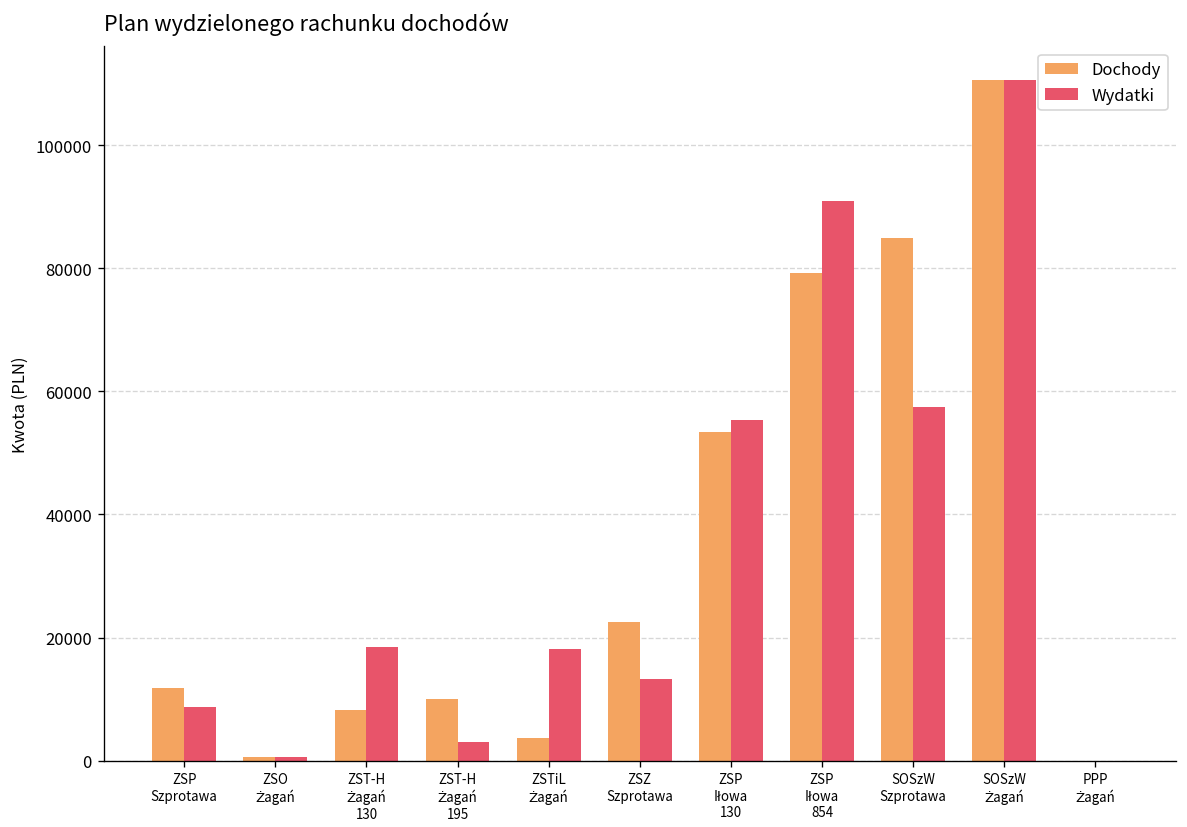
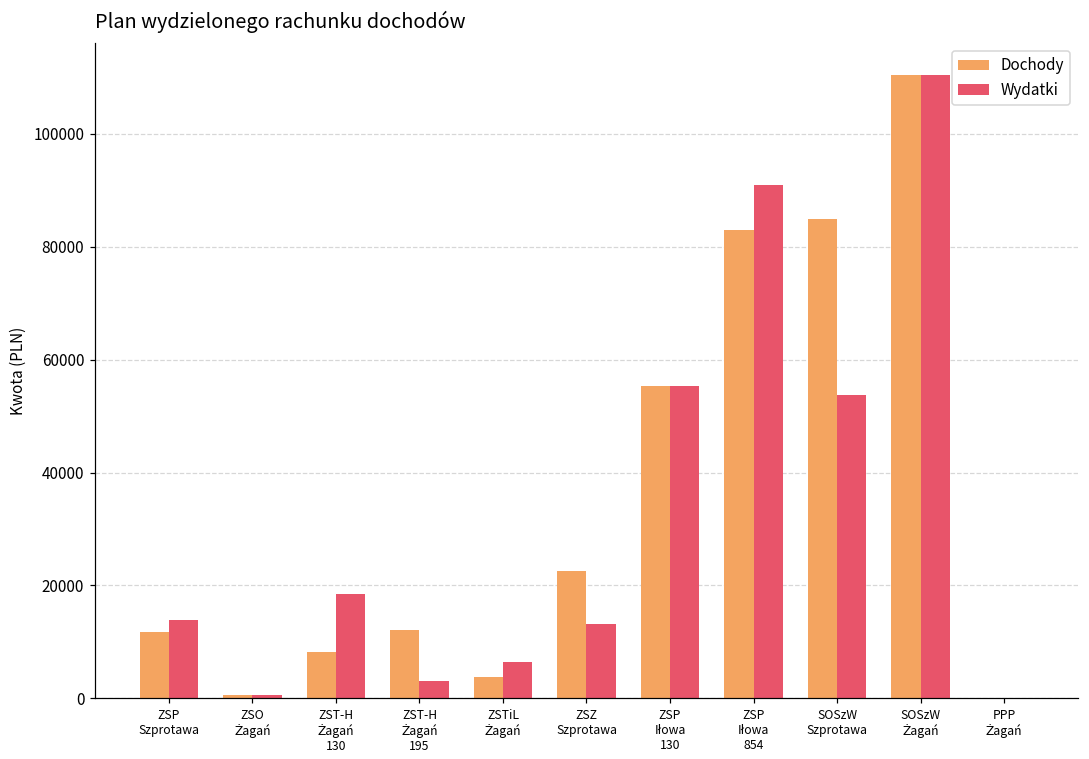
Wydatki, ZSP Szprotawa: 9000 -> 14000
Dochody, ZST-H Żagań 195: 10000 -> 12000
Wydatki, ZSTiL Żagań: 18000 -> 6000
Dochody, ZSP Iłowa 130: 53000 -> 55000
Dochody, ZSP Iłowa 854: 79000 -> 83000
Wydatki, SOSzW Szprotawa: 58000 -> 54000
